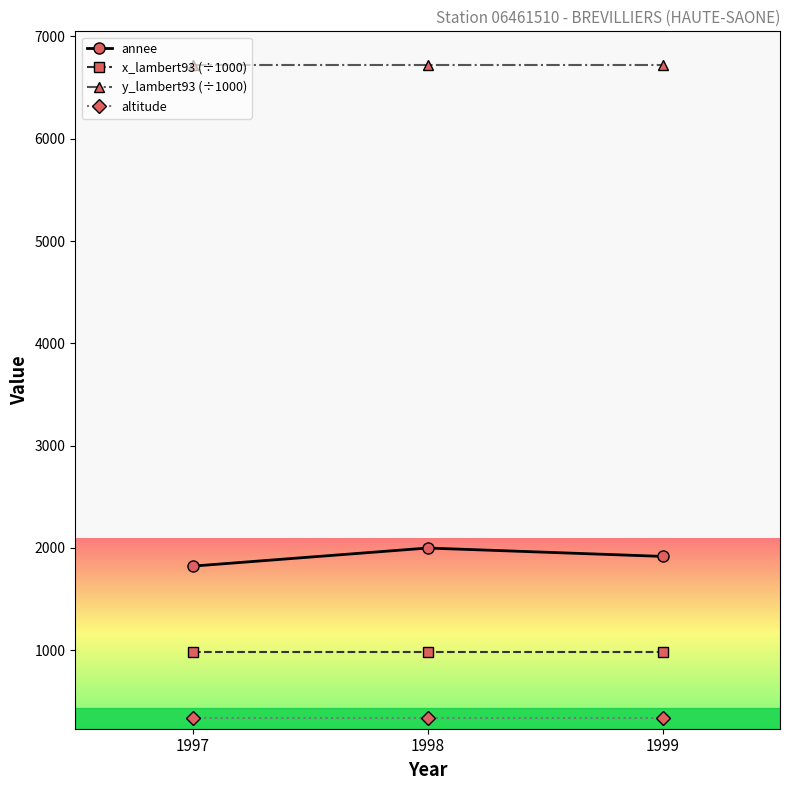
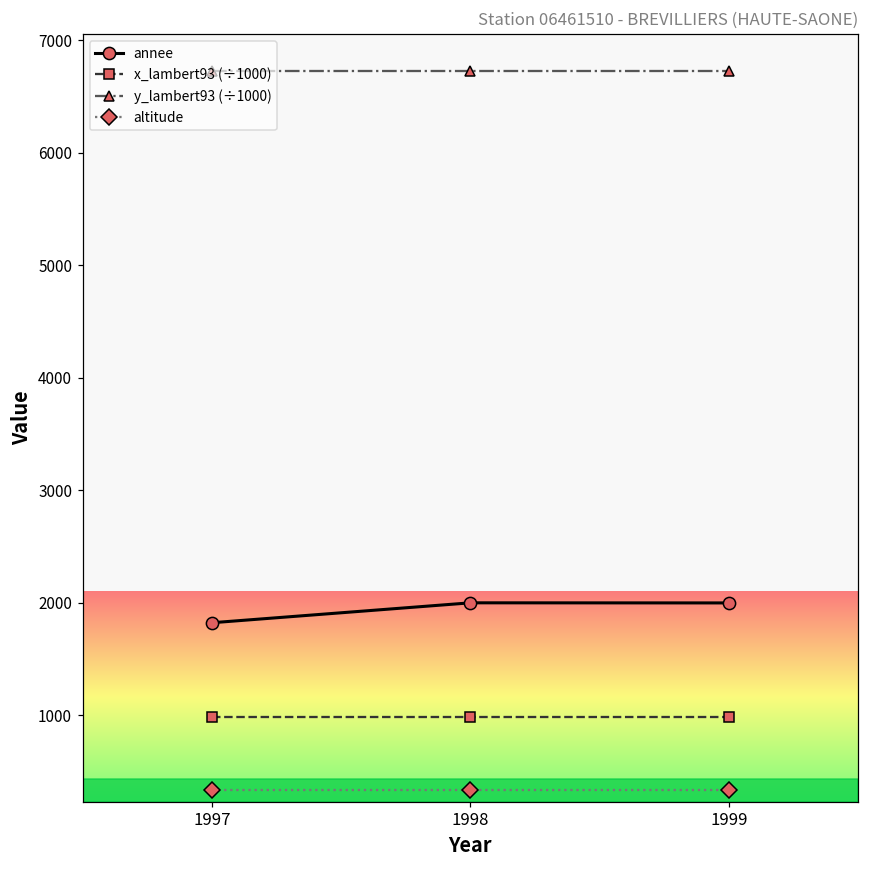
annee, 1999: 1920 -> 2000
